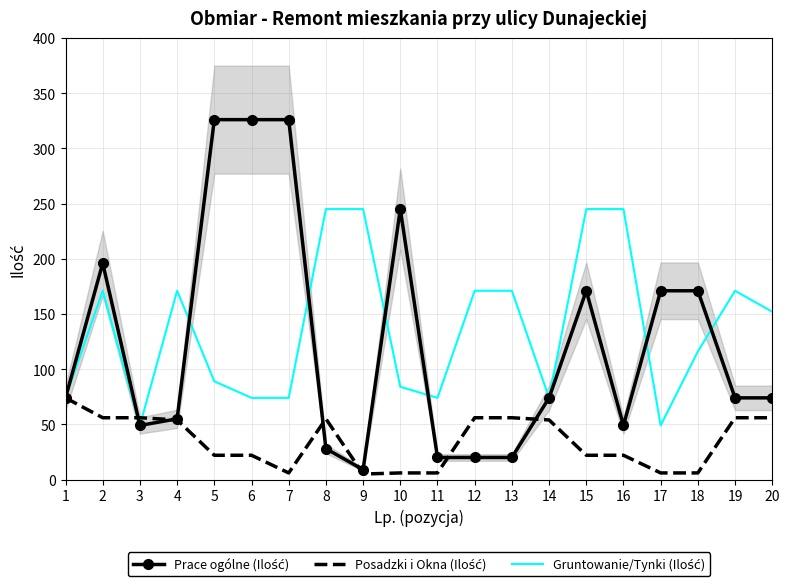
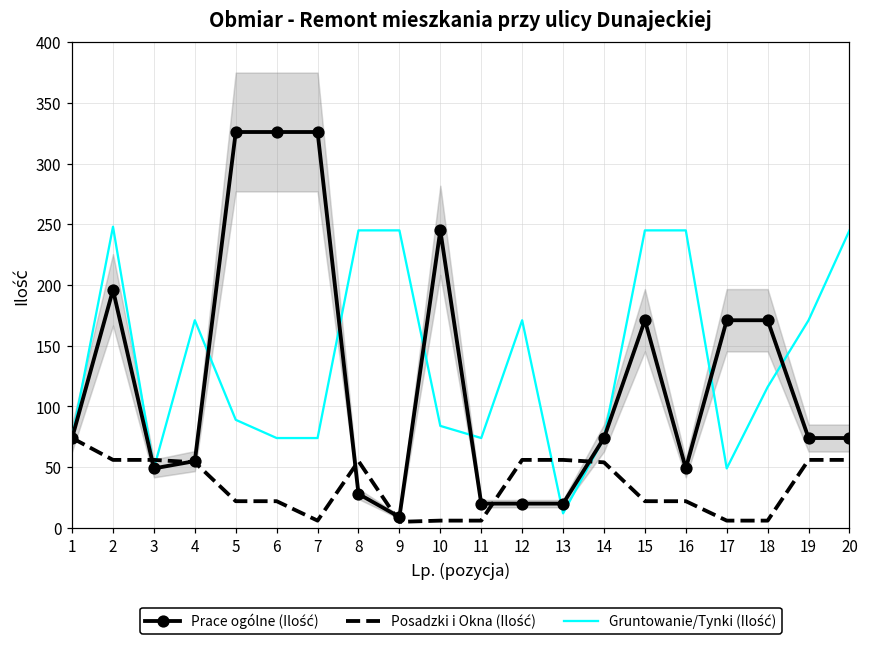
Gruntowanie/Tynki (Ilość), 2: 171 -> 248
Gruntowanie/Tynki (Ilość), 13: 171 -> 12
Gruntowanie/Tynki (Ilość), 20: 152 -> 245
